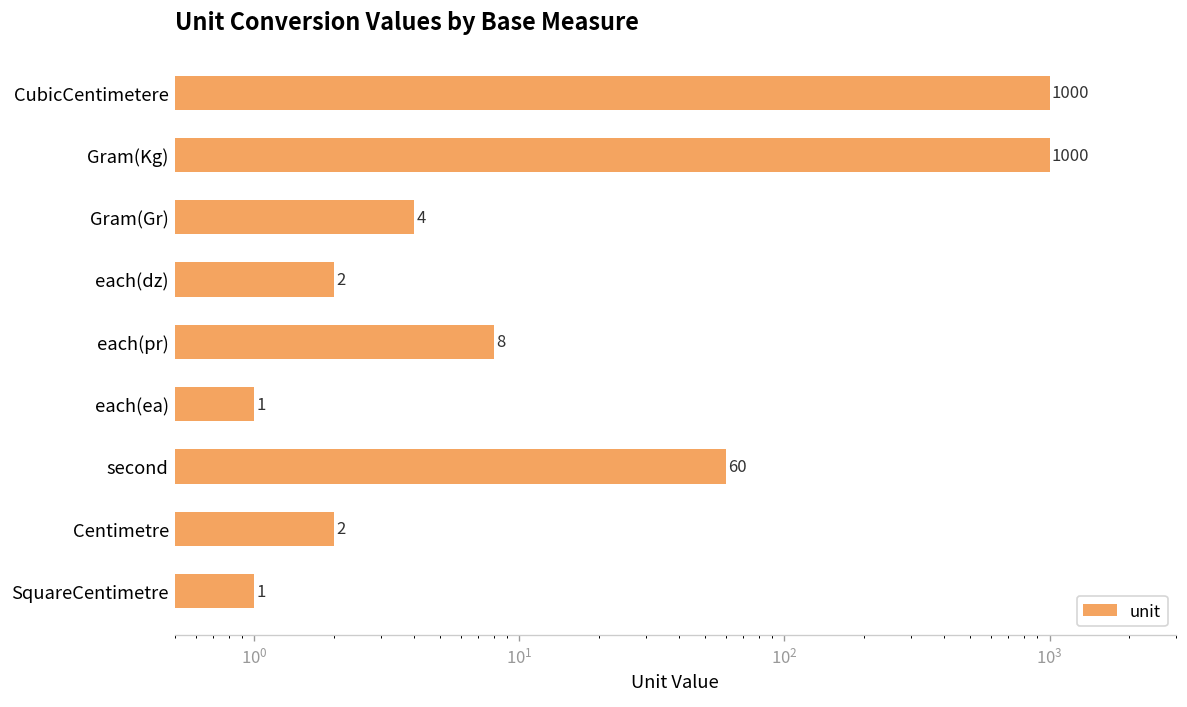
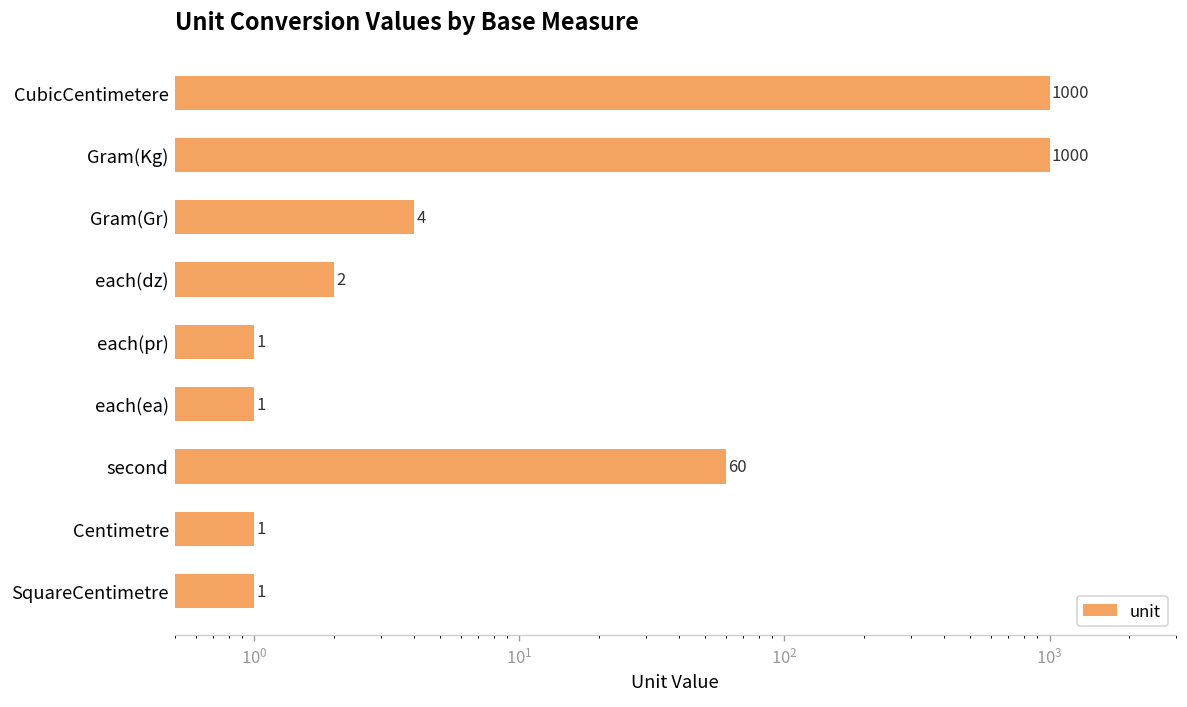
each(pr): 8 -> 1
Centimetre: 2 -> 1
